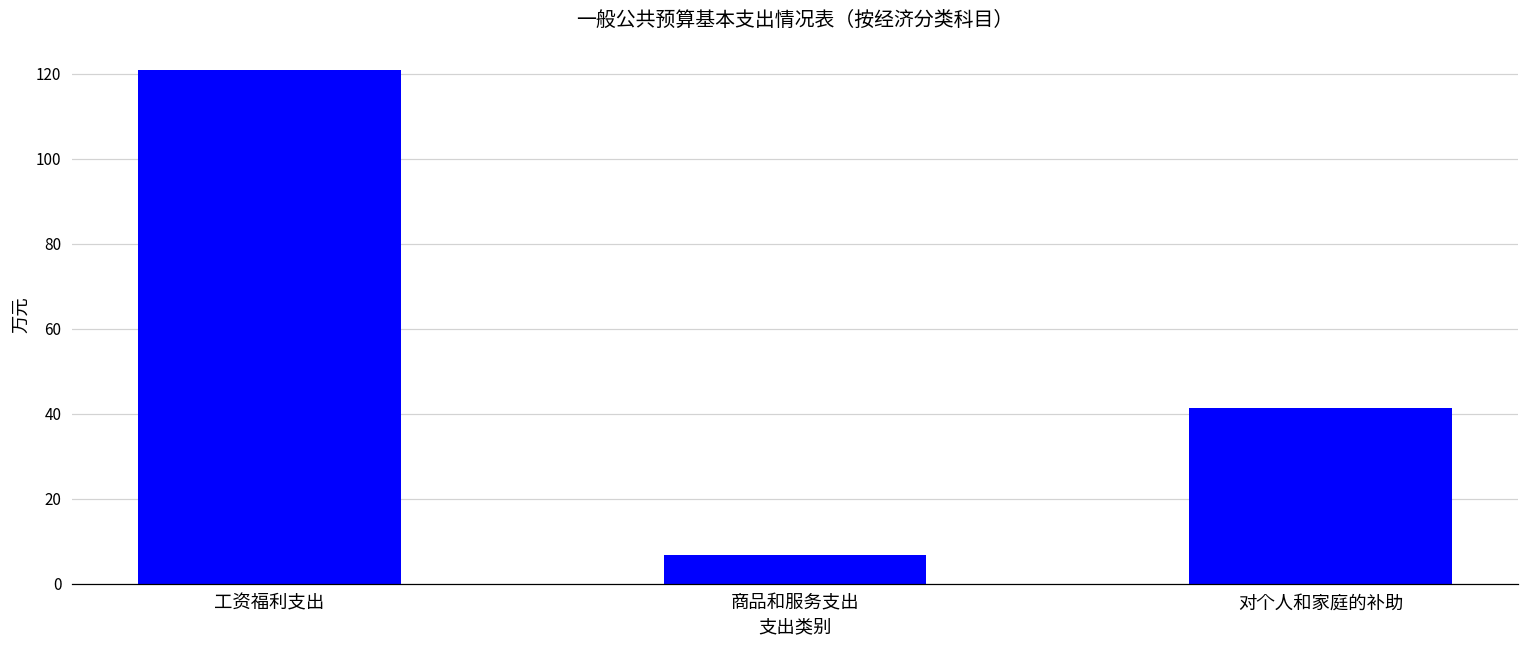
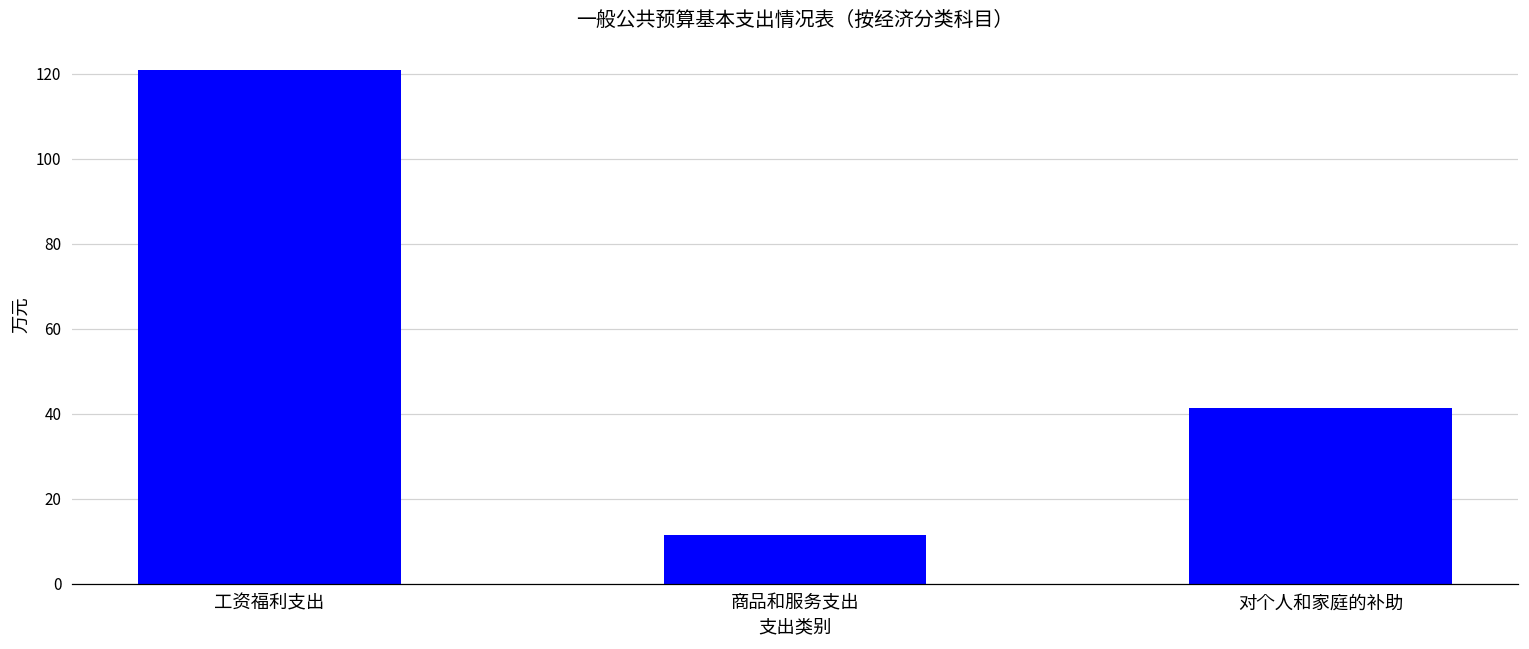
商品和服务支出: 7 -> 11
